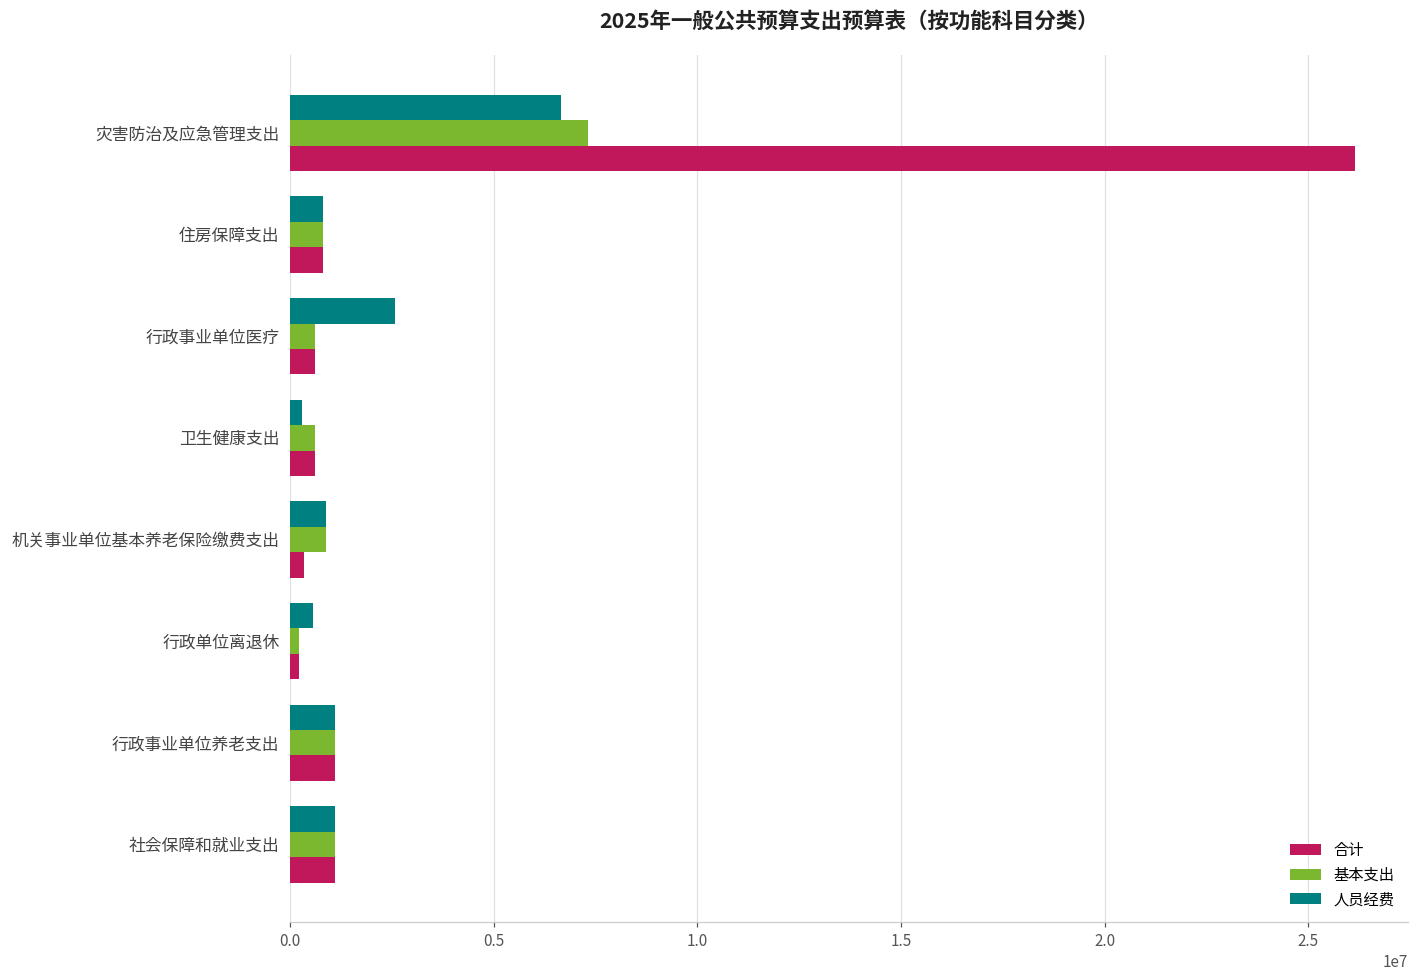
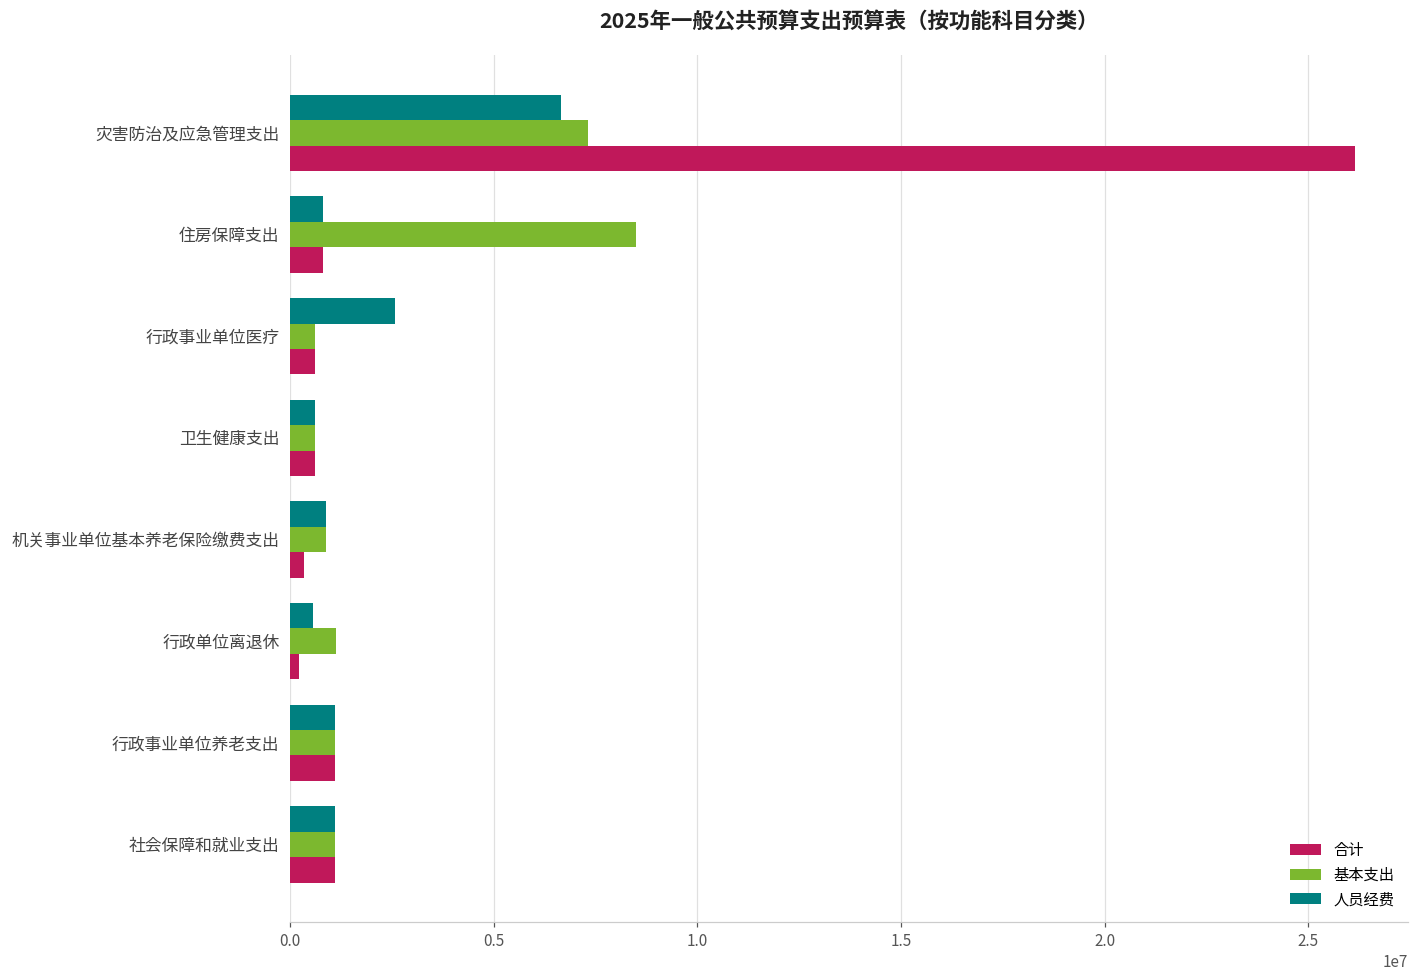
基本支出, 住房保障支出: 800000 -> 8500000
人员经费, 卫生健康支出: 300000 -> 600000
基本支出, 行政单位离退休: 200000 -> 1100000
